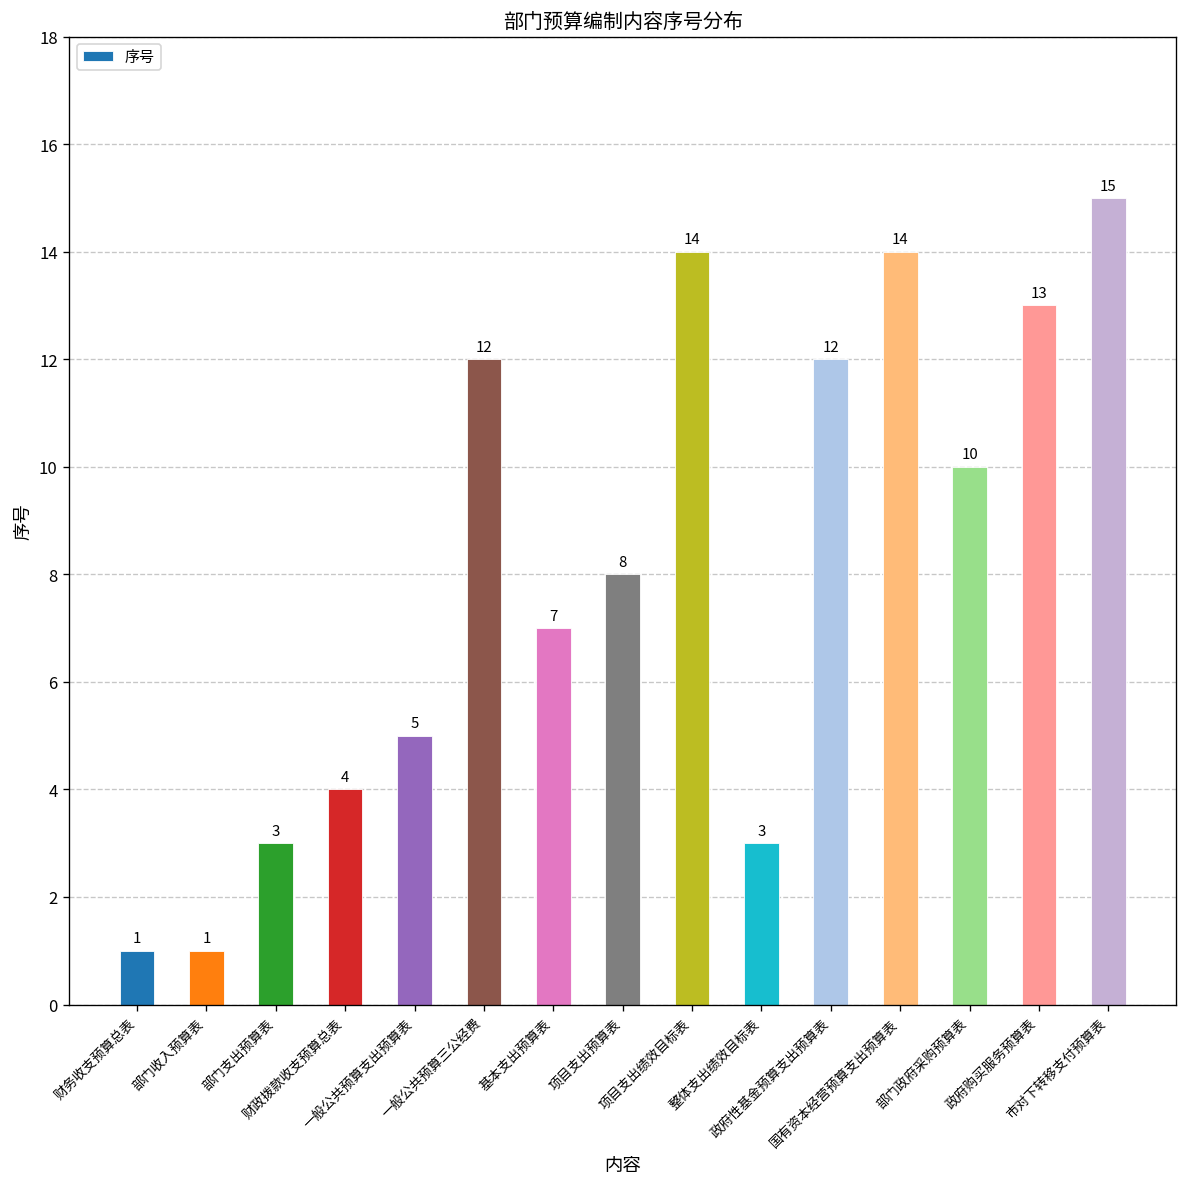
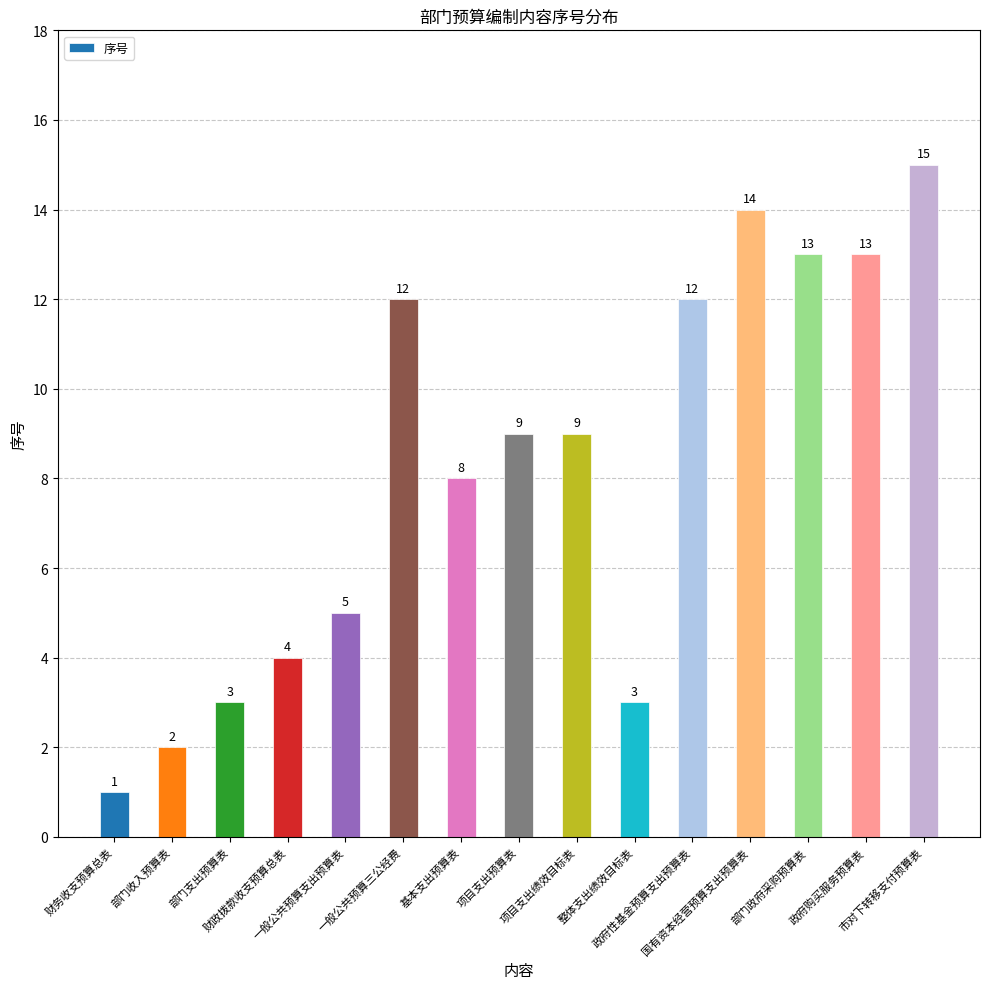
部门收入预算表: 1 -> 2
基本支出预算表: 7 -> 8
项目支出预算表: 8 -> 9
项目支出绩效目标表: 14 -> 9
部门政府采购预算表: 10 -> 13
